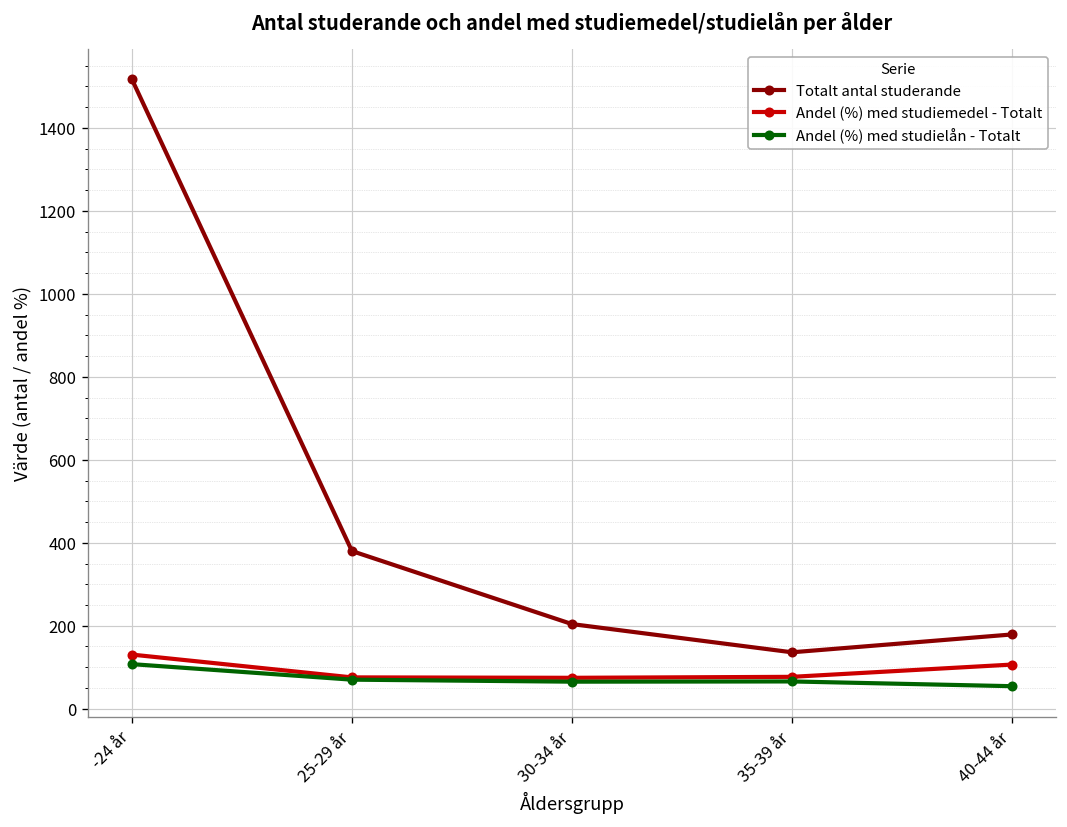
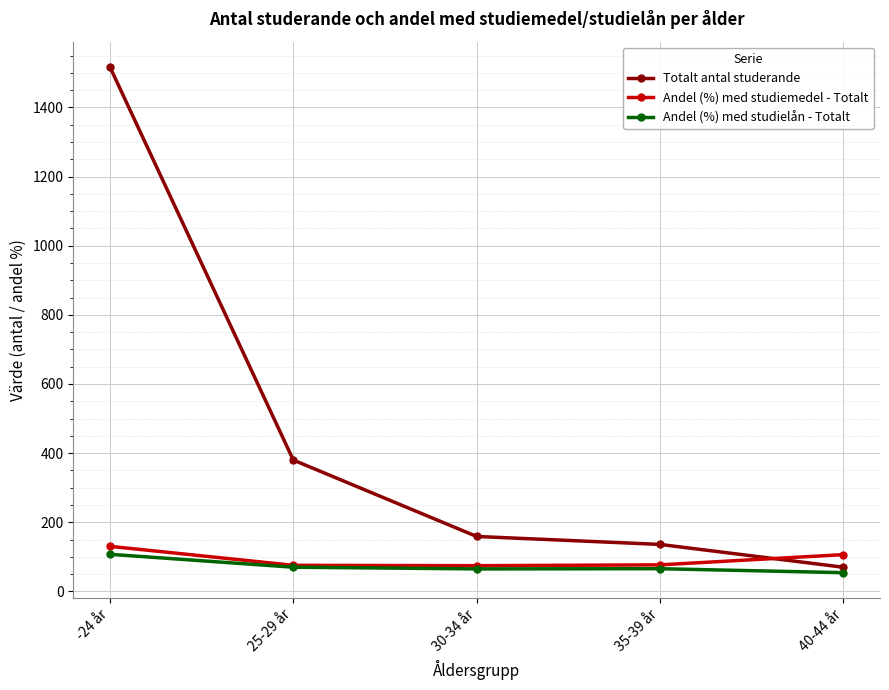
Totalt antal studerande, 30-34 år: 200 -> 160
Totalt antal studerande, 40-44 år: 180 -> 70
